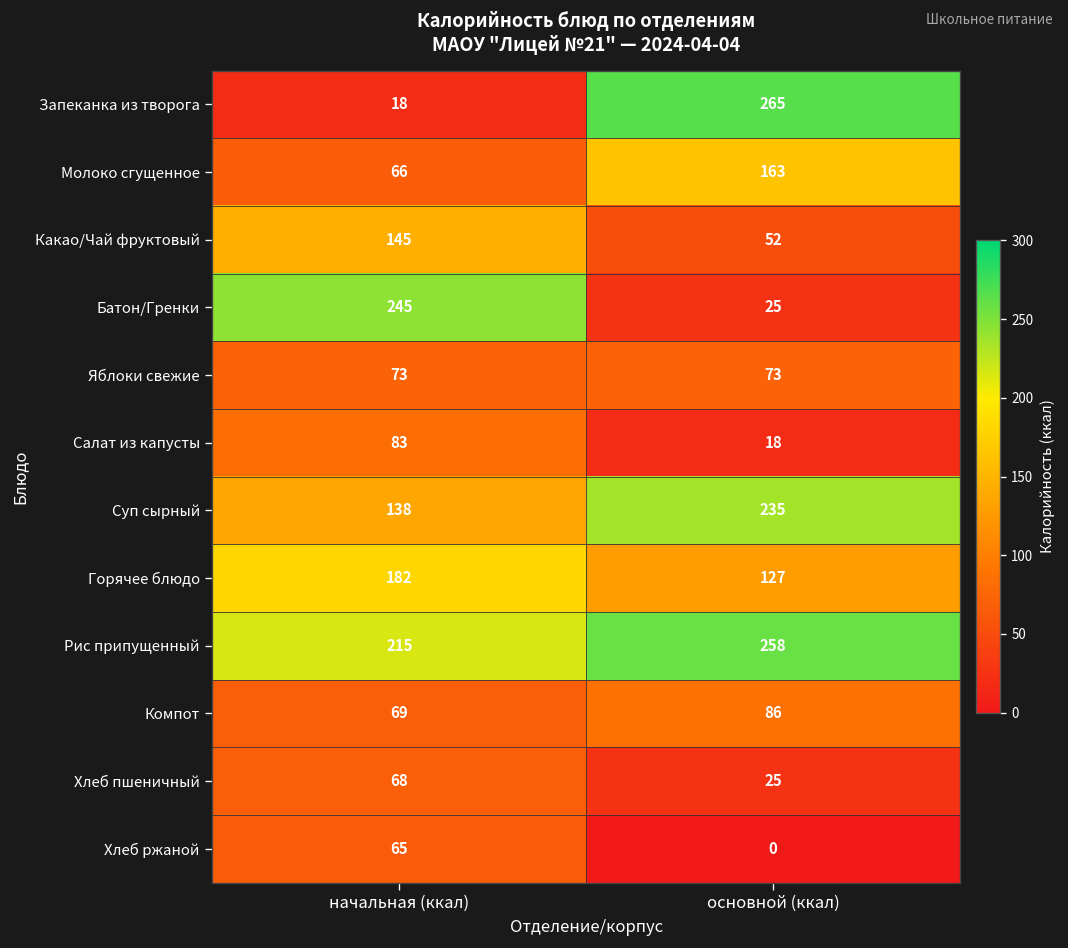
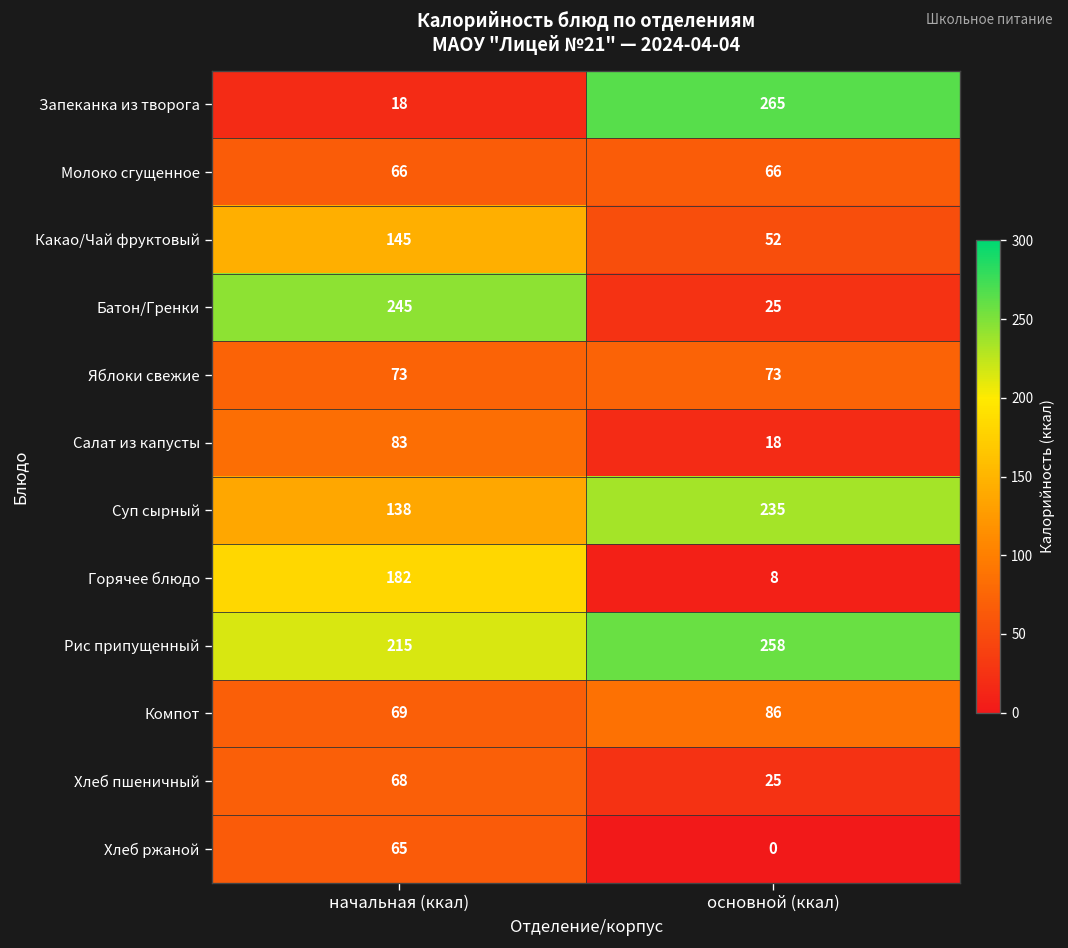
Молоко сгущенное, основной (ккал): 163 -> 66
Горячее блюдо, основной (ккал): 127 -> 8
